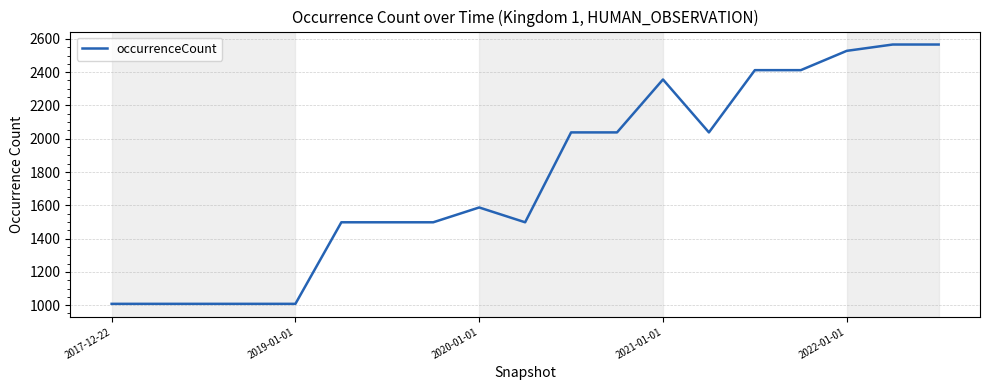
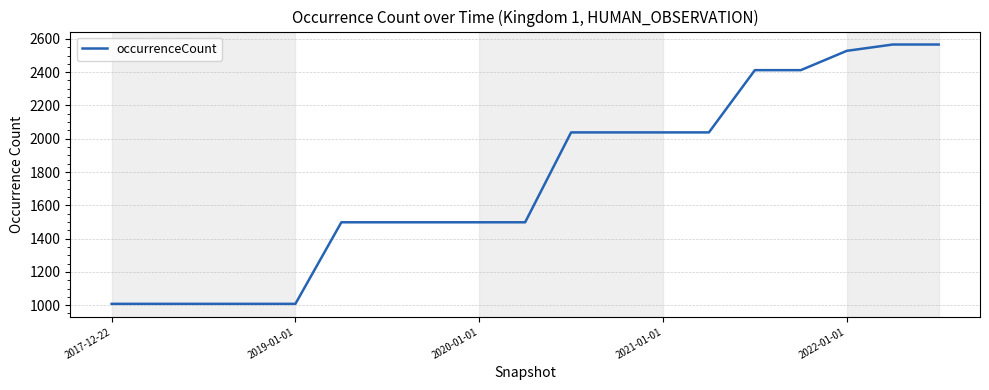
2020-01-01: 1590 -> 1500
2021-01-01: 2360 -> 2040
